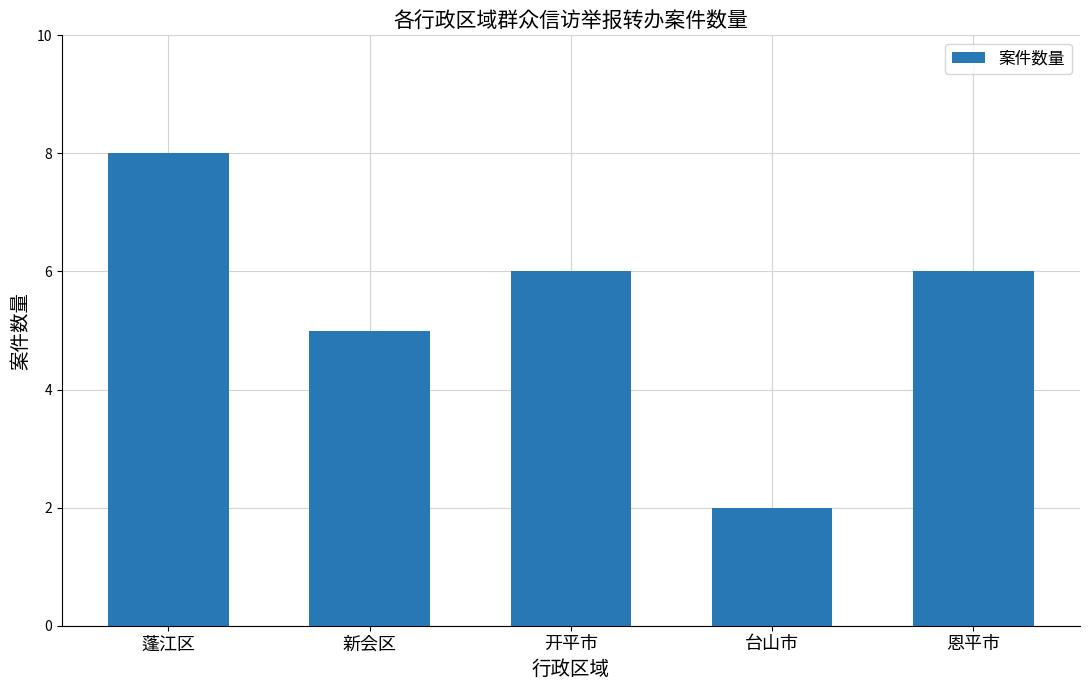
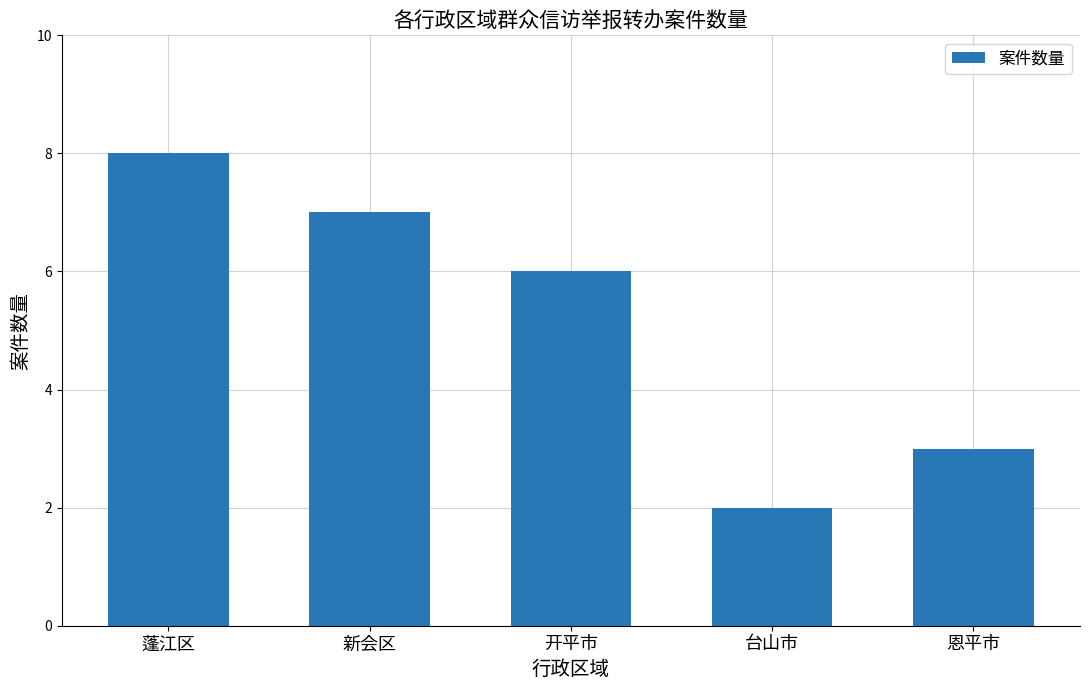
新会区: 5 -> 7
恩平市: 6 -> 3
